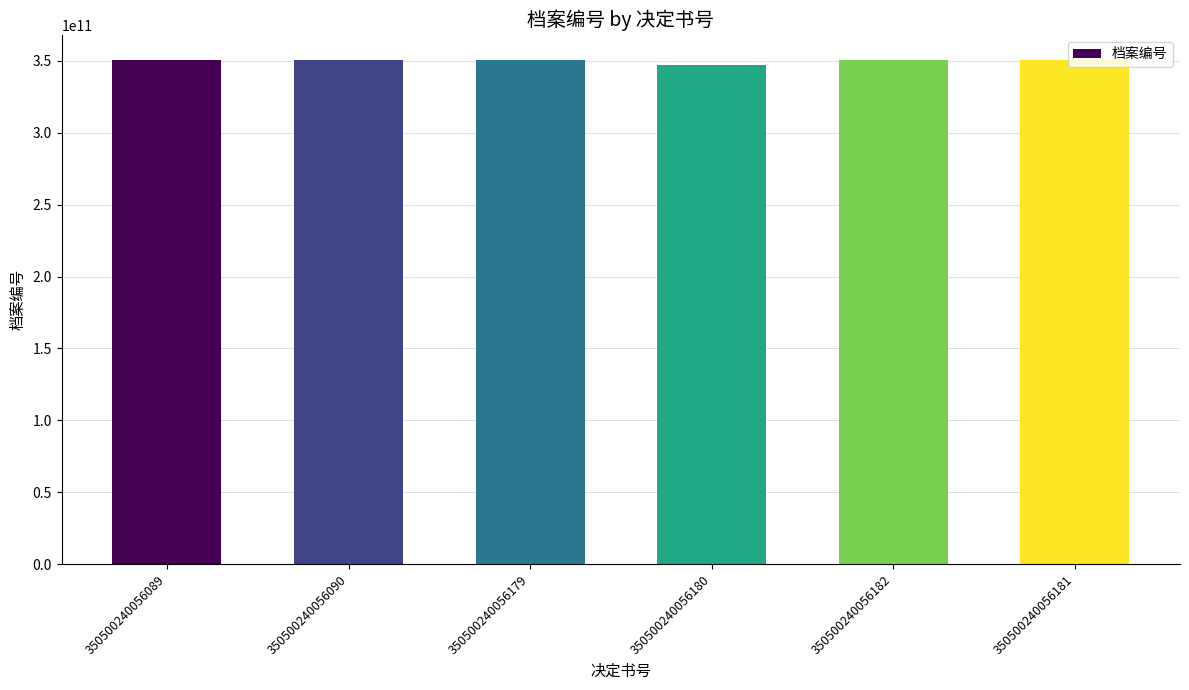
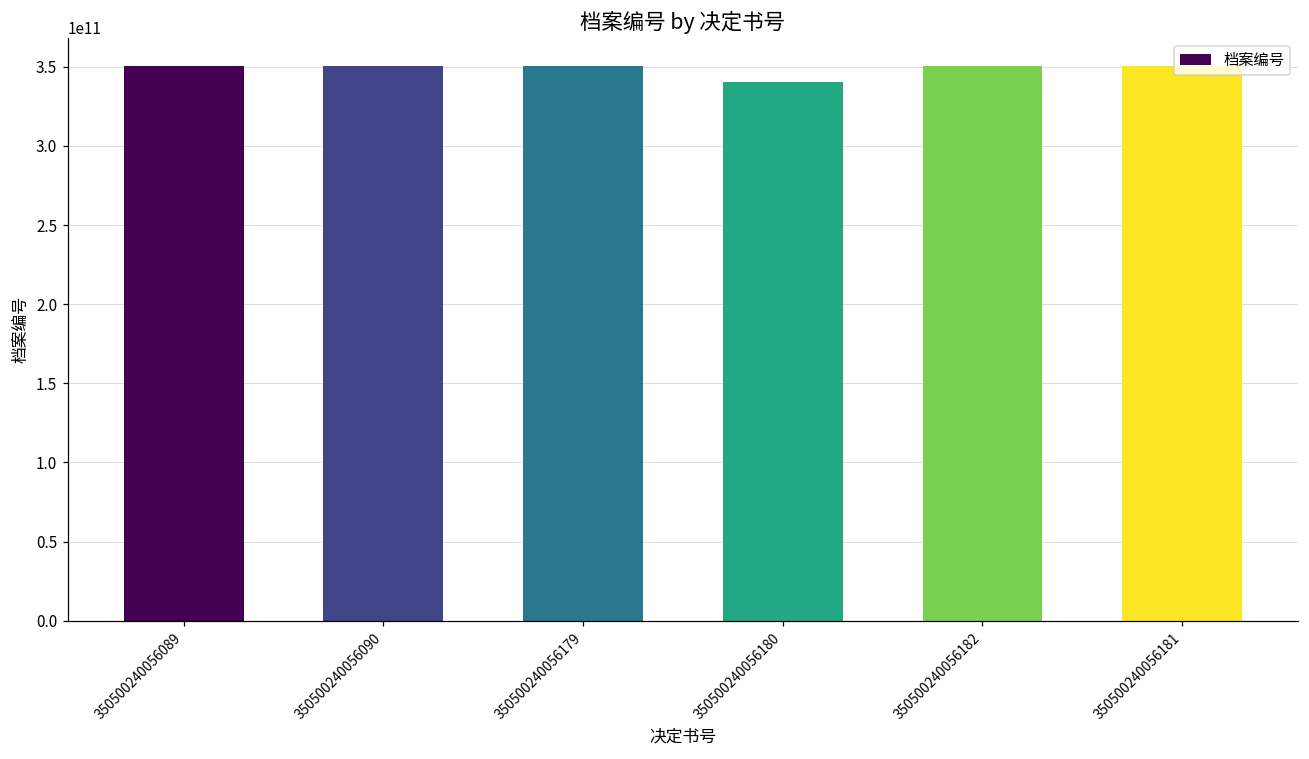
350500240056180: 347000000000 -> 340000000000
